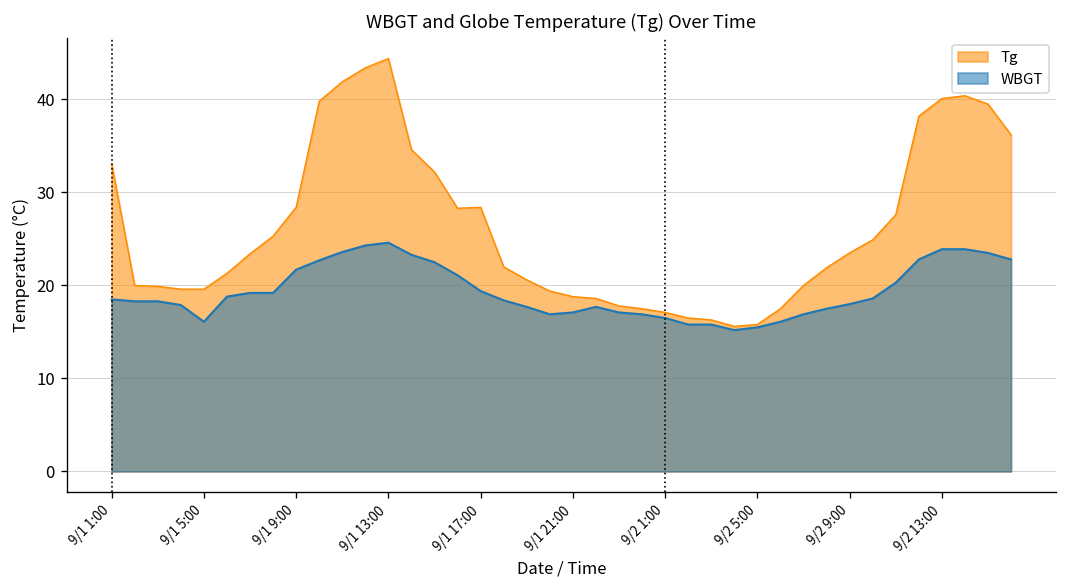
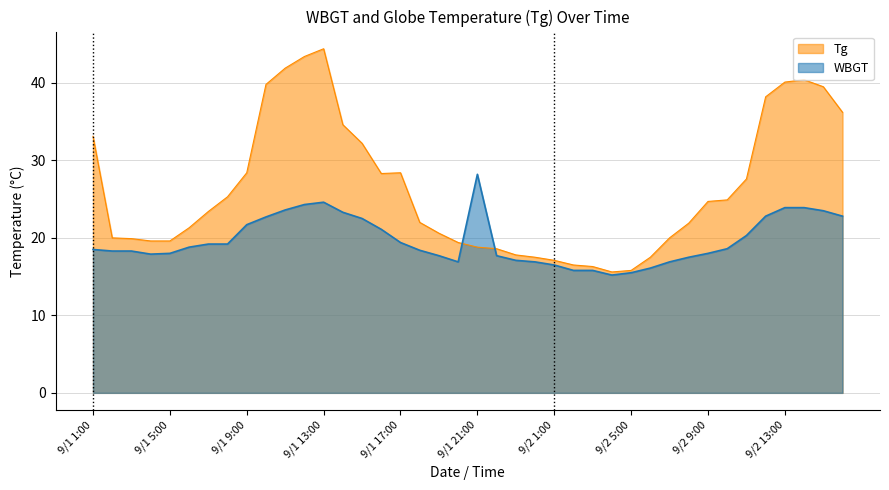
WBGT, 9/1 5:00: 16 -> 18
WBGT, 9/1 21:00: 17 -> 28
Tg, 9/2 9:00: 24 -> 25
